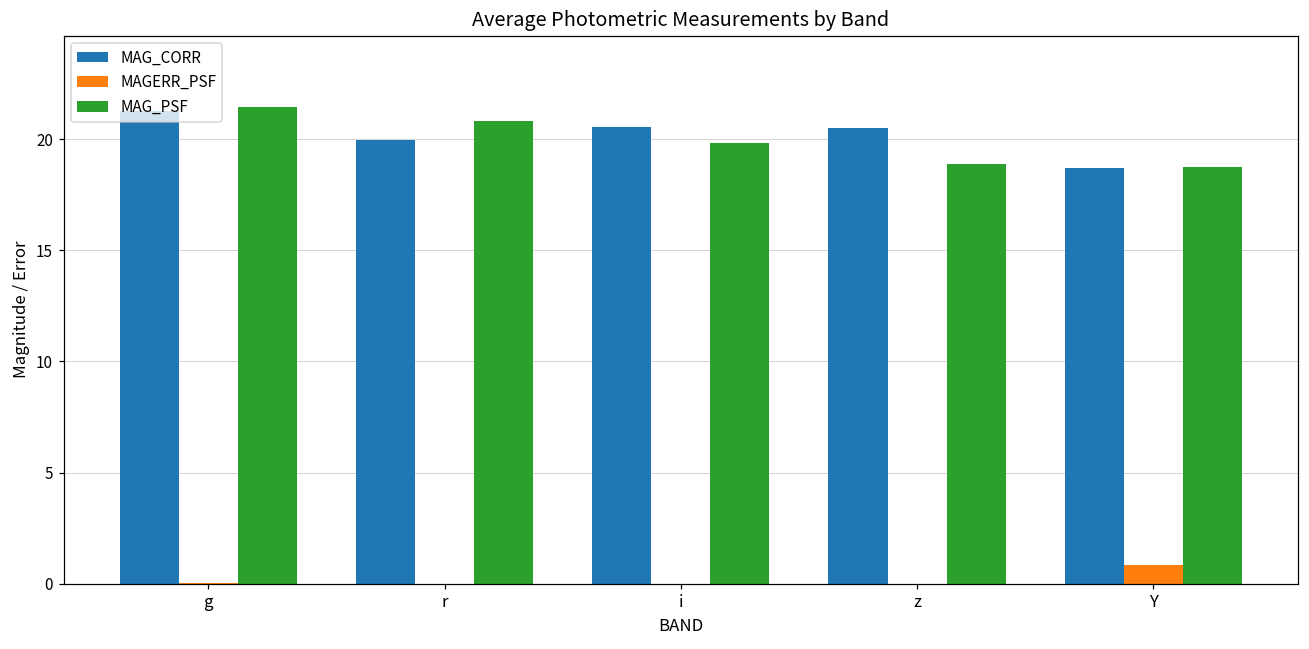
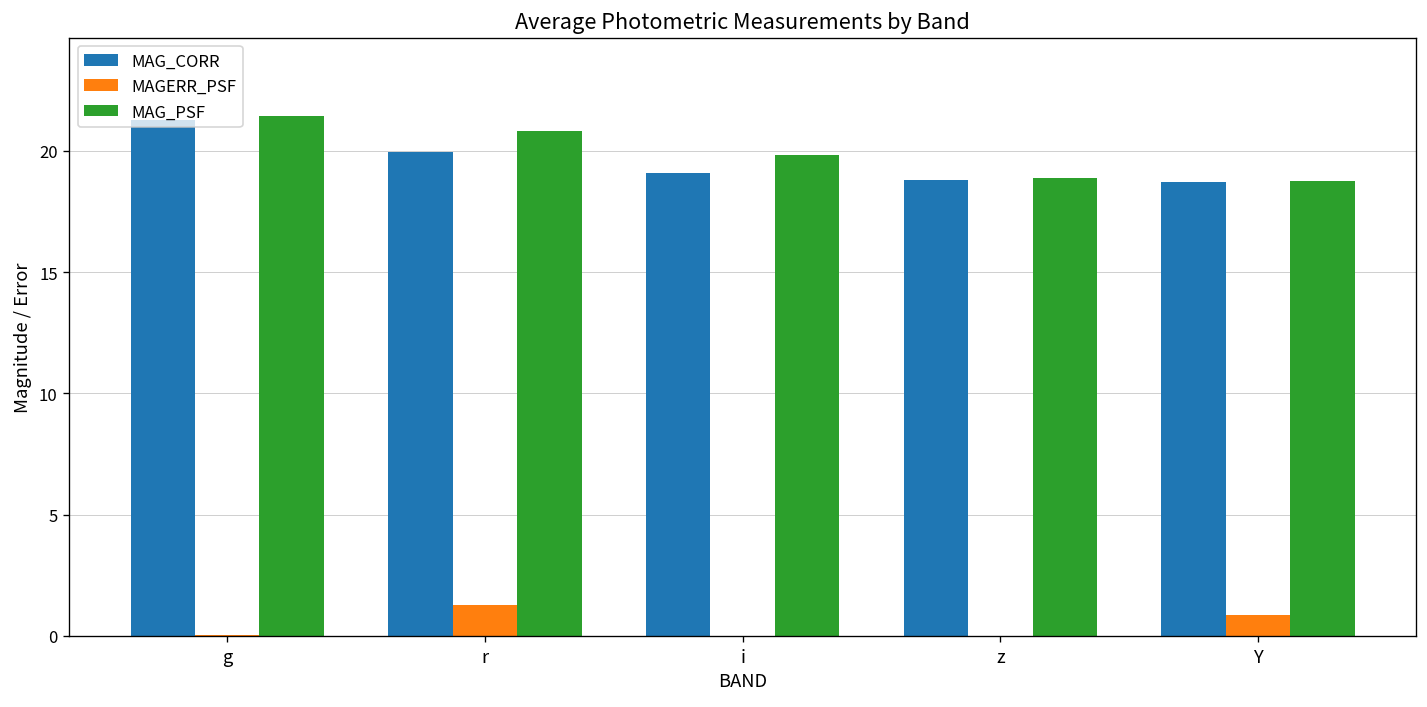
MAGERR_PSF, r: 0.0 -> 1.3
MAG_CORR, i: 20.6 -> 19.1
MAG_CORR, z: 20.5 -> 18.8
